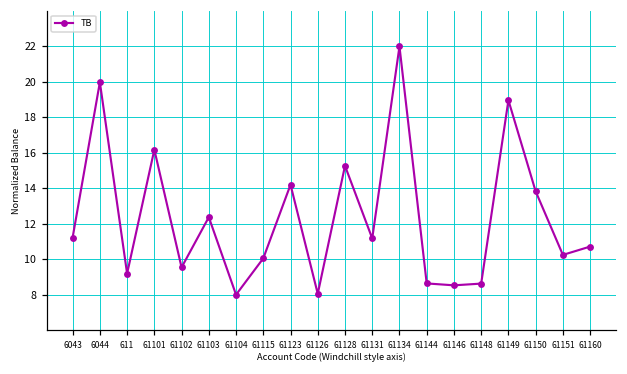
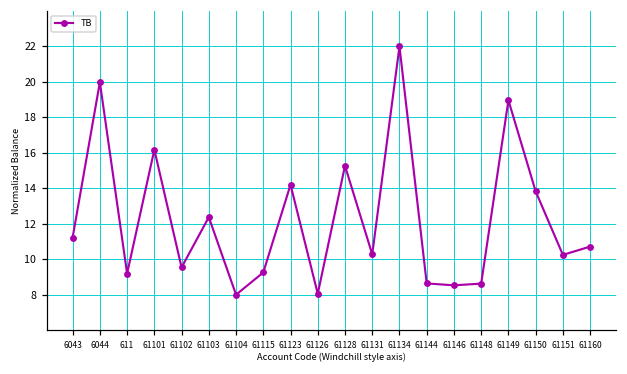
61115: 10.1 -> 9.3
61131: 11.2 -> 10.3
